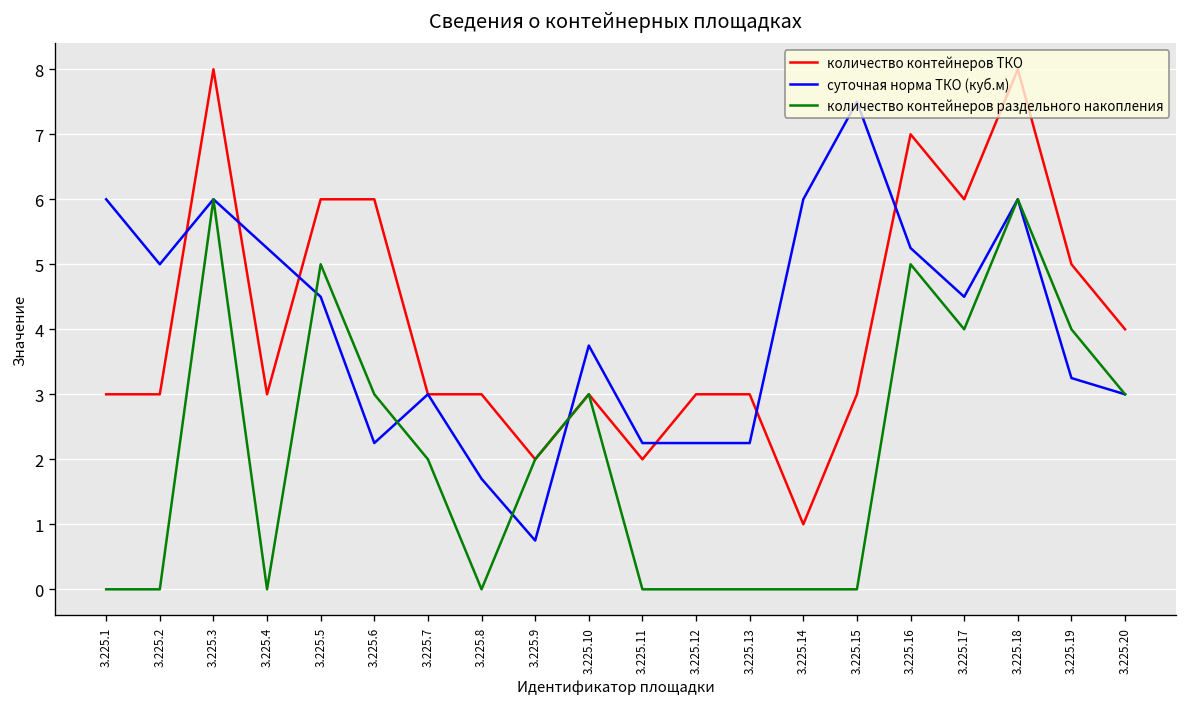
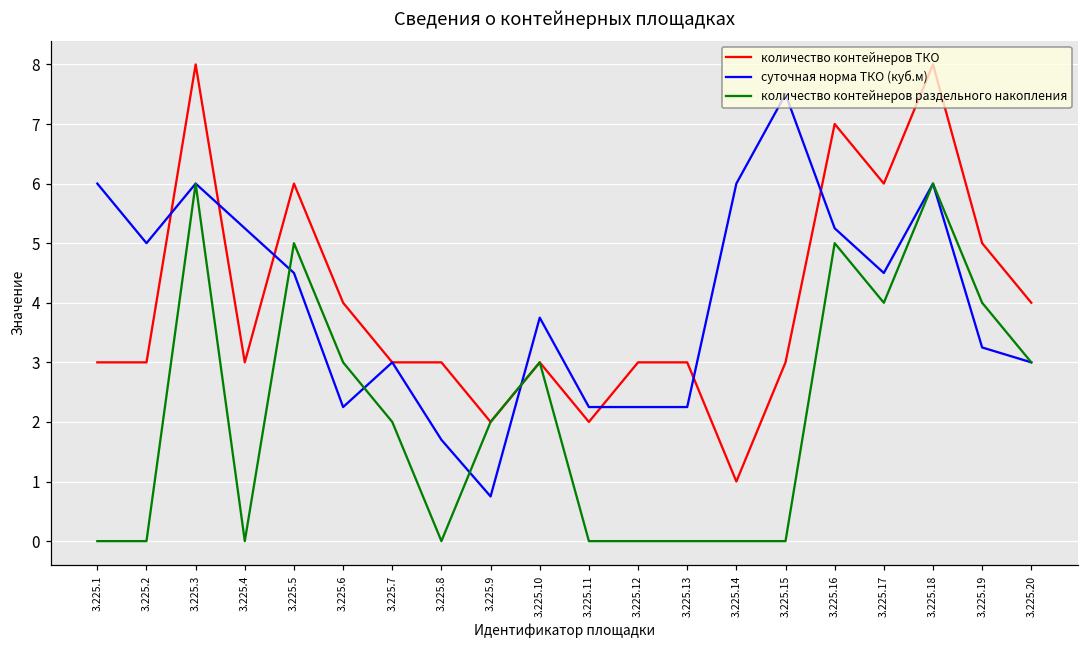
количество контейнеров ТКО, 3.225.6: 6 -> 4
